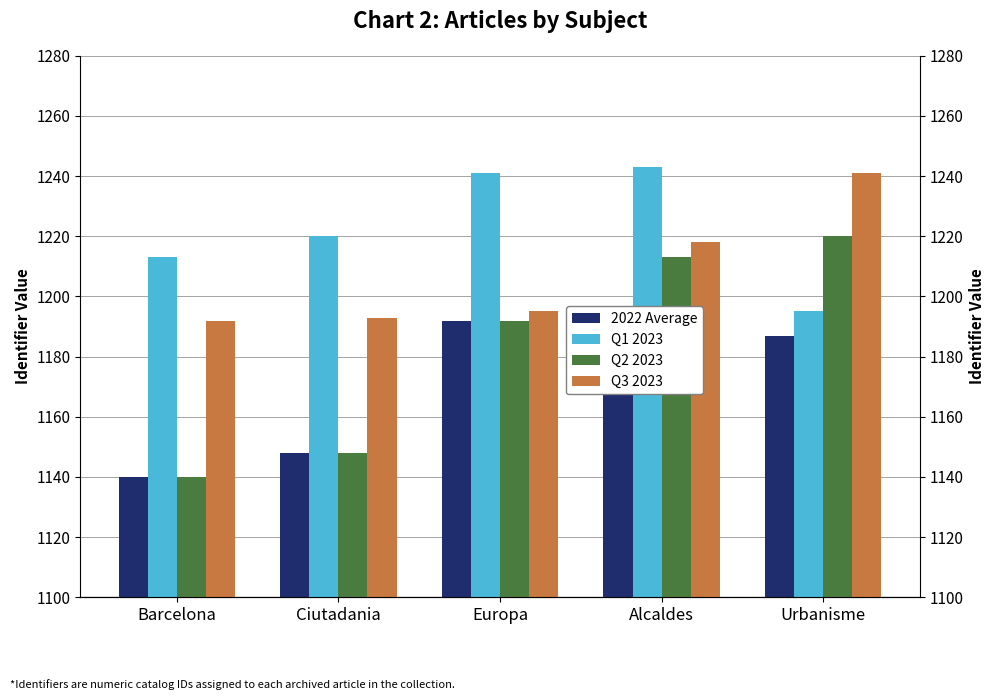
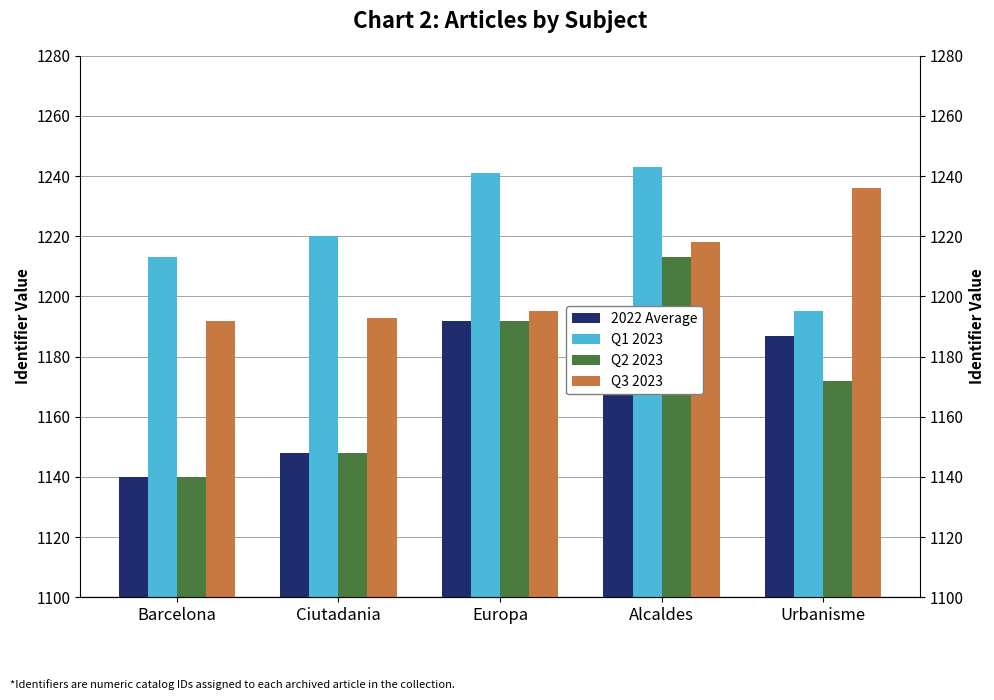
Q2 2023, Urbanisme: 1220 -> 1172
Q3 2023, Urbanisme: 1241 -> 1236
